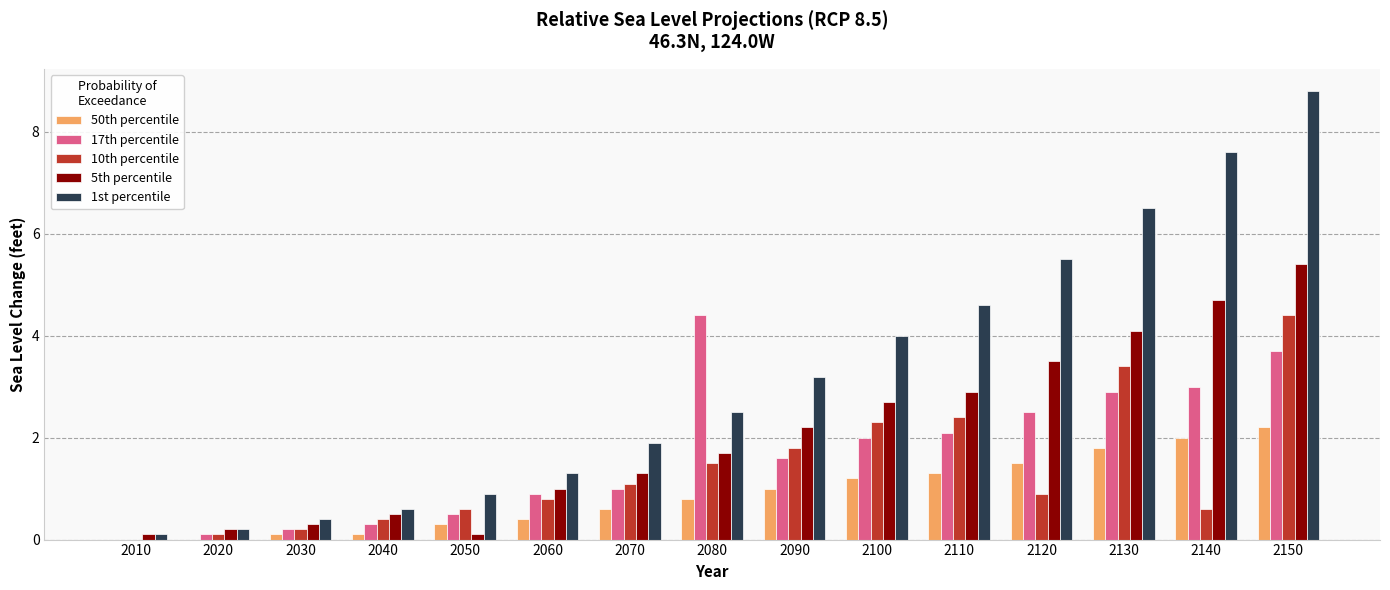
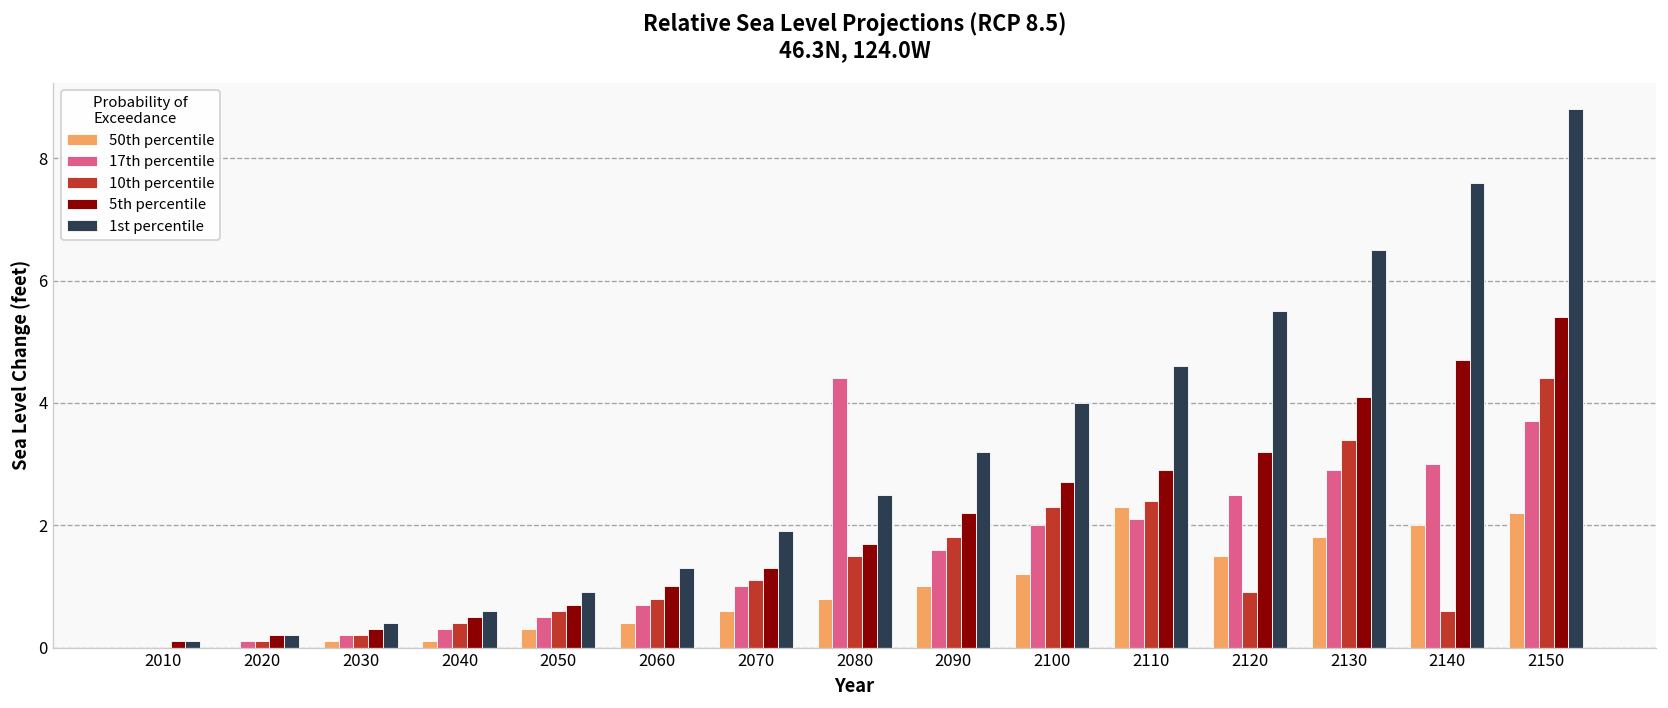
5th percentile, 2050: 0.1 -> 0.7
17th percentile, 2060: 0.9 -> 0.7
50th percentile, 2110: 1.3 -> 2.3
5th percentile, 2120: 3.5 -> 3.2
